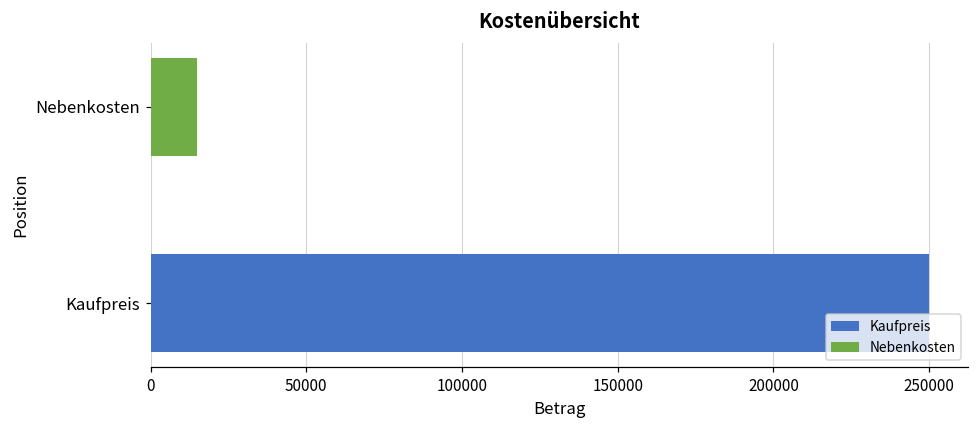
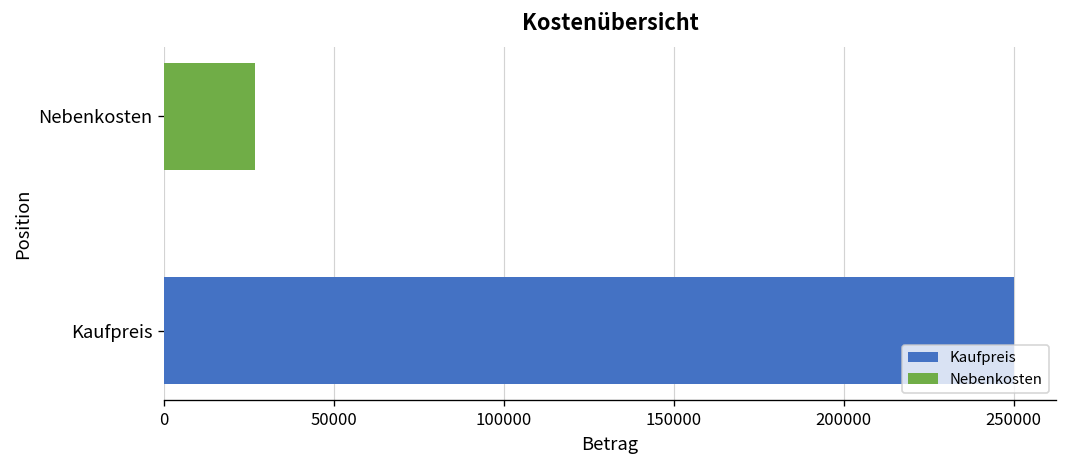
Nebenkosten: 15000 -> 27000
